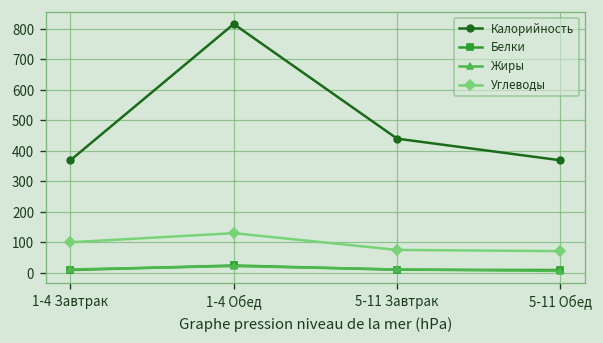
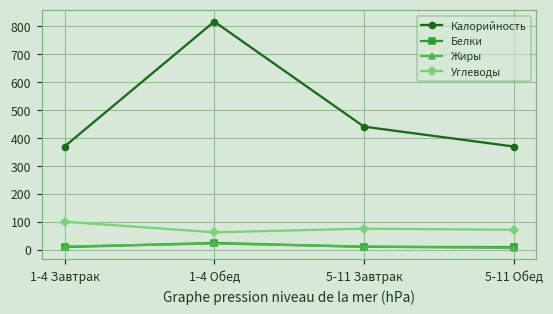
Углеводы, 1-4 Обед: 130 -> 60
